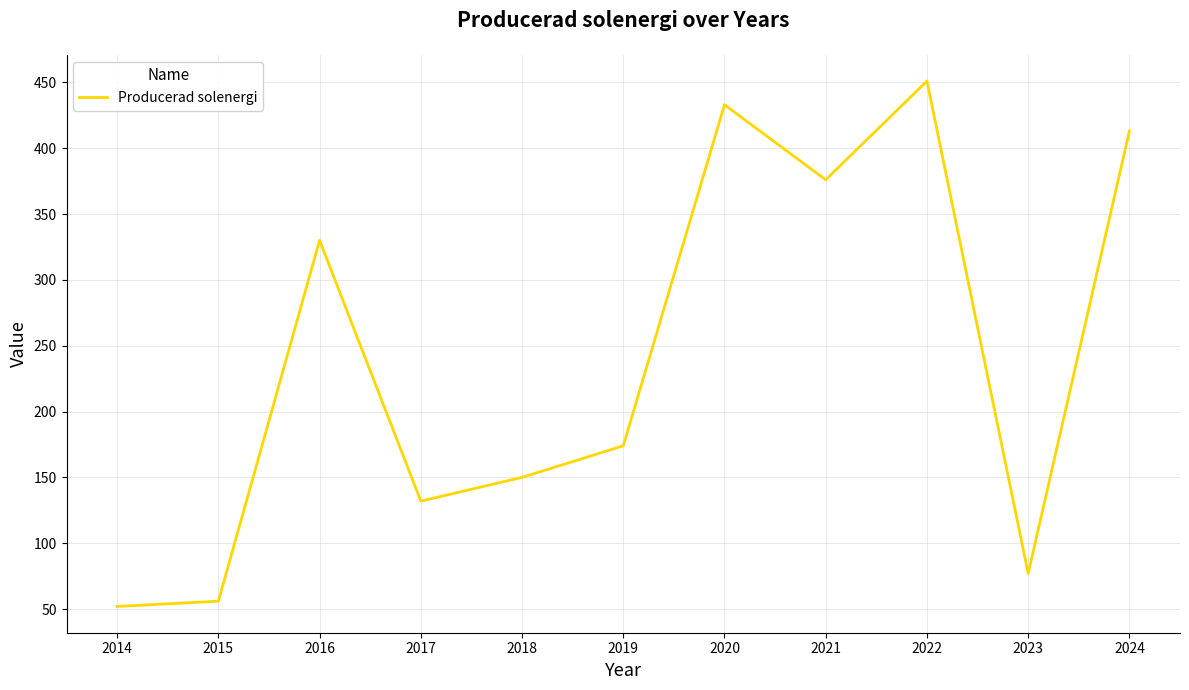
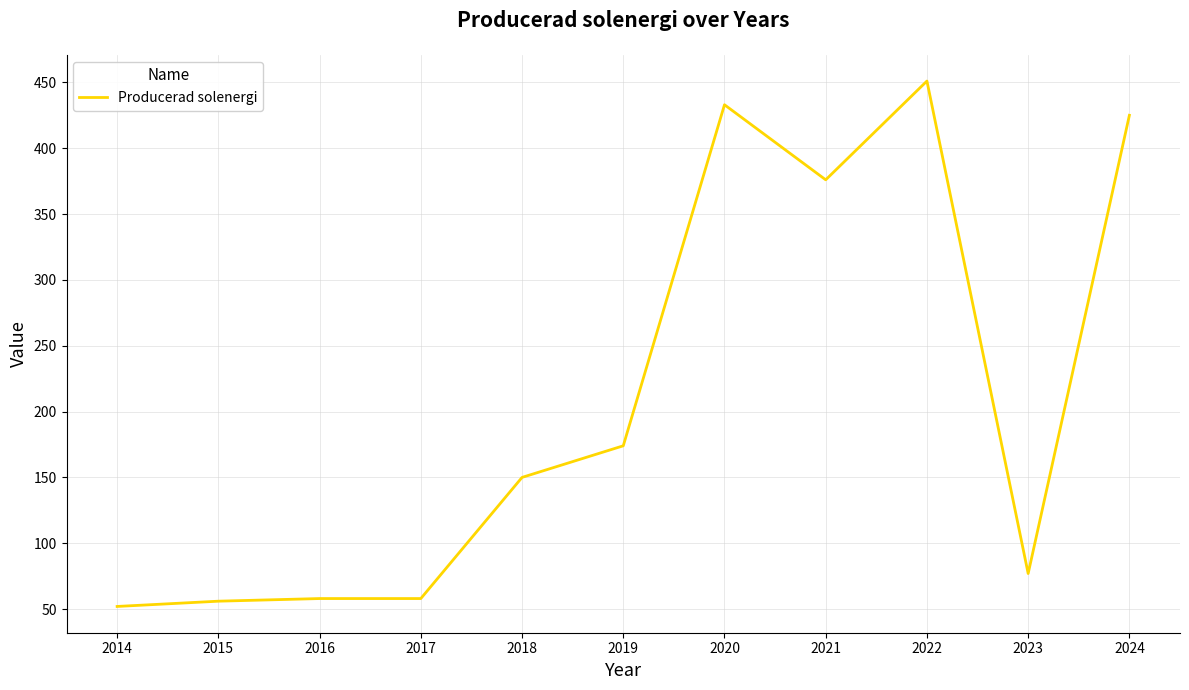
2016: 330 -> 58
2017: 132 -> 58
2024: 413 -> 425
